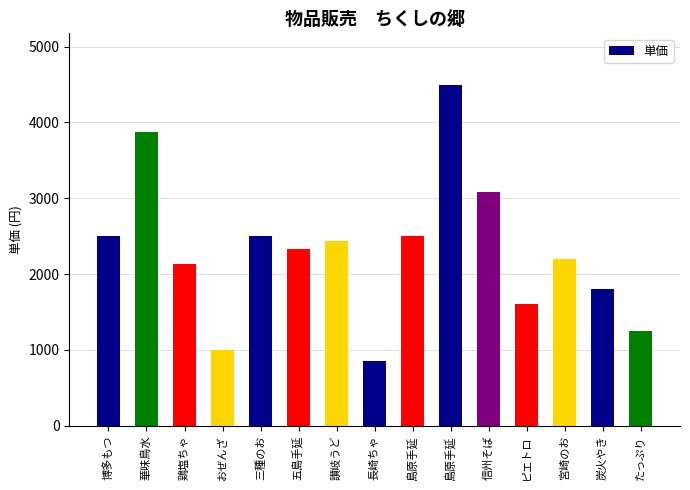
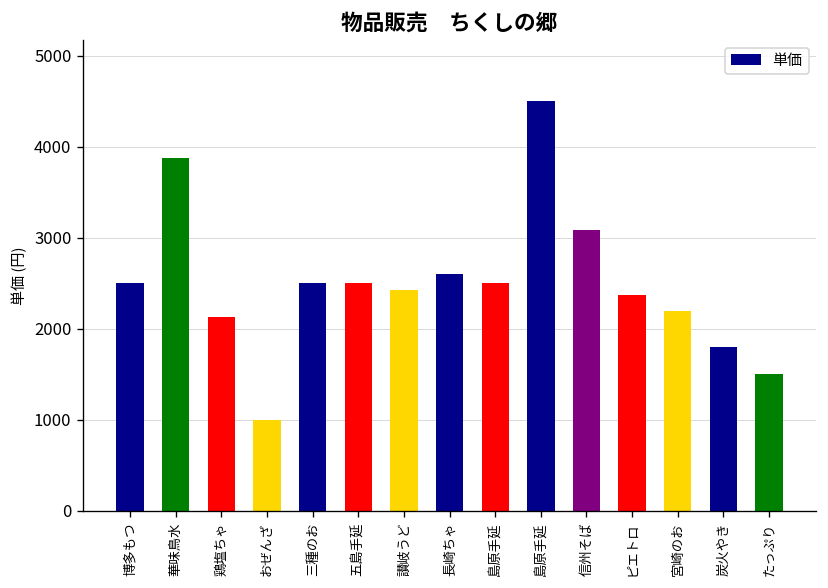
五島手延: 2300 -> 2500
長崎ちゃ: 800 -> 2600
ピエトロ: 1600 -> 2400
たっぷり: 1300 -> 1500
